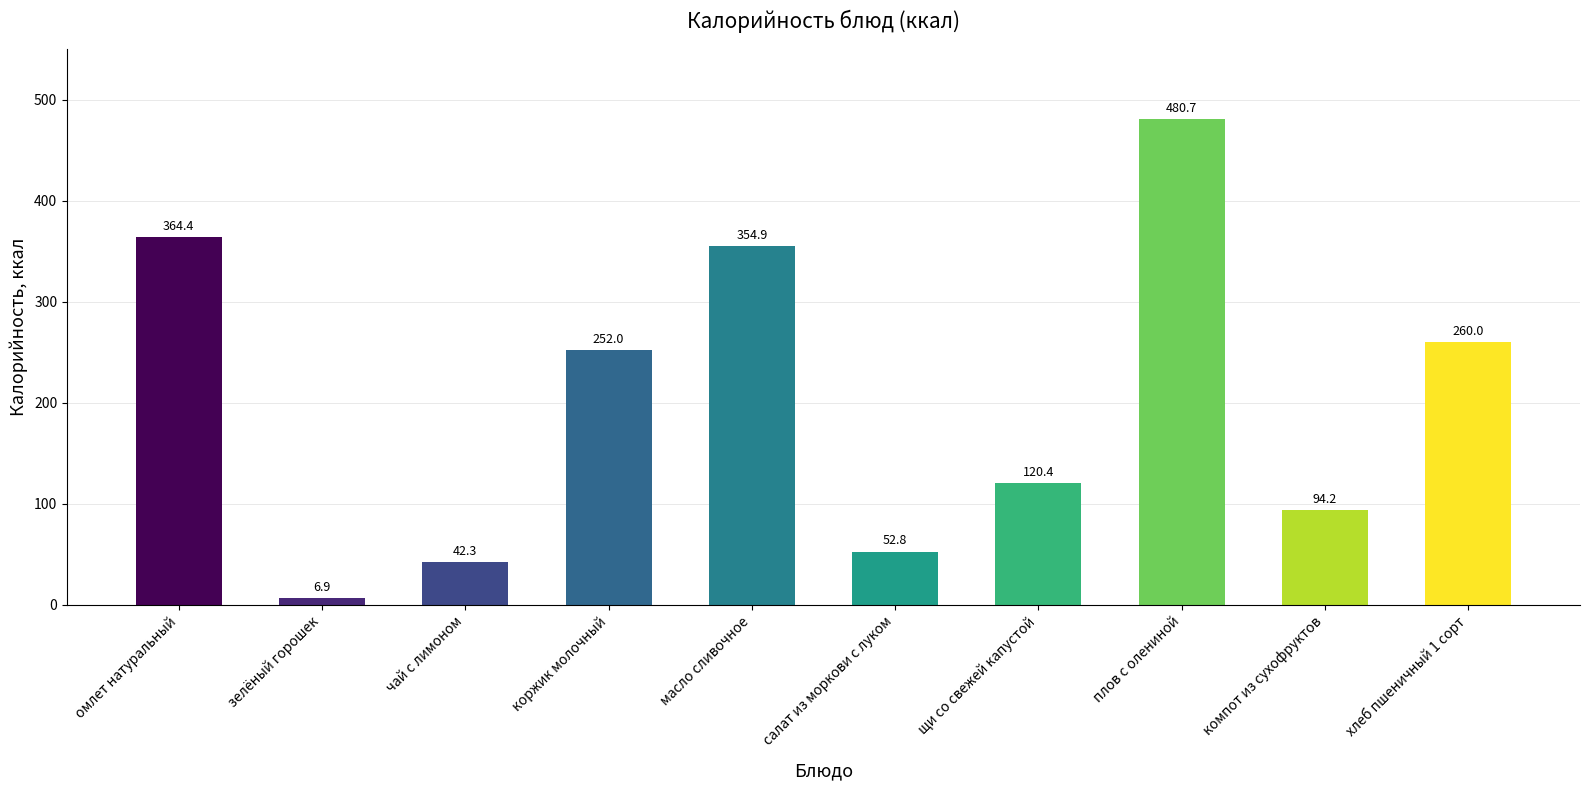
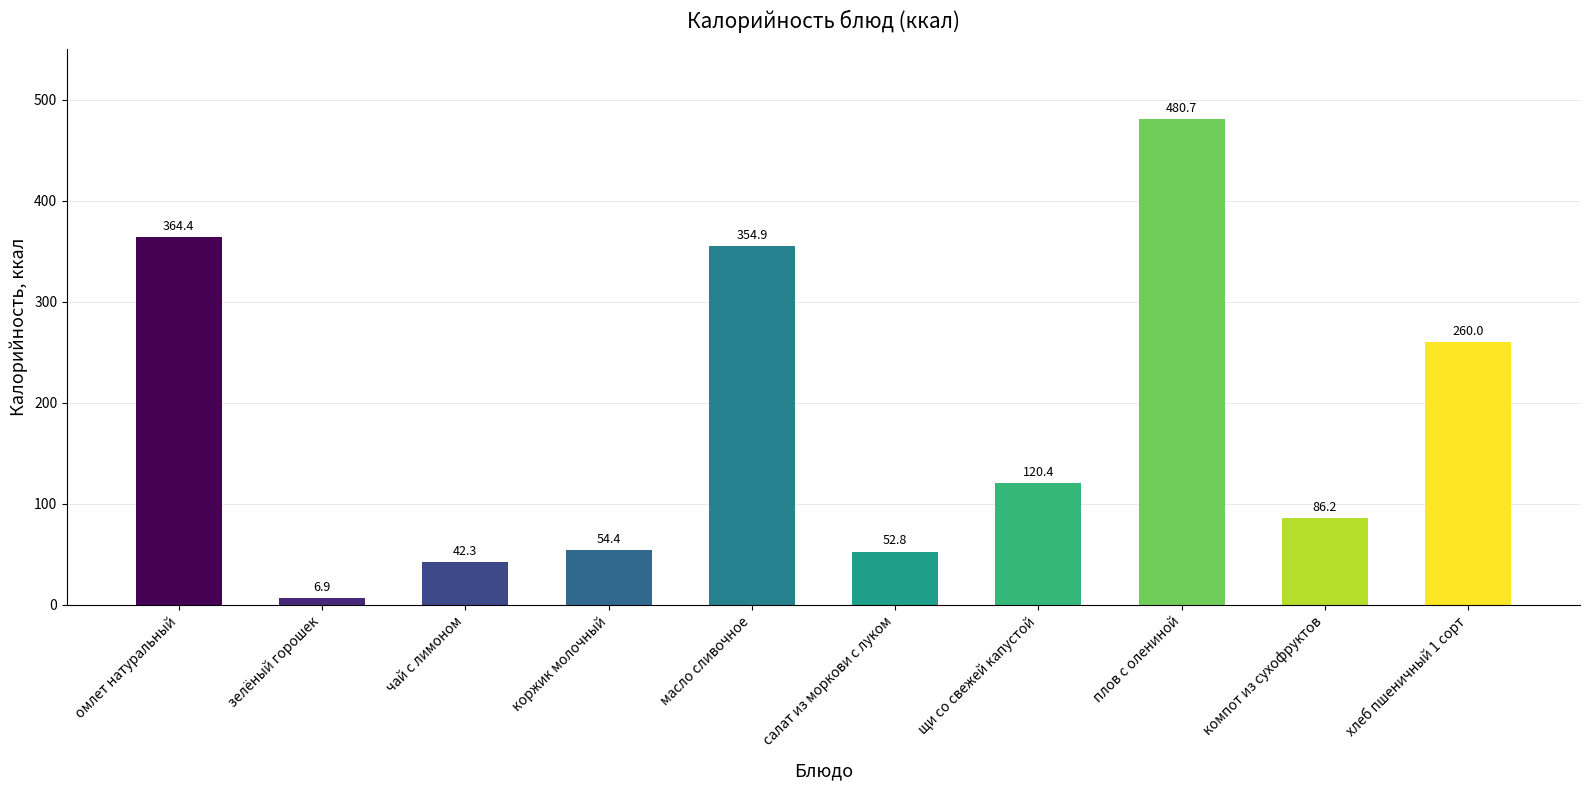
коржик молочный: 252.0 -> 54.4
компот из сухофруктов: 94.2 -> 86.2
